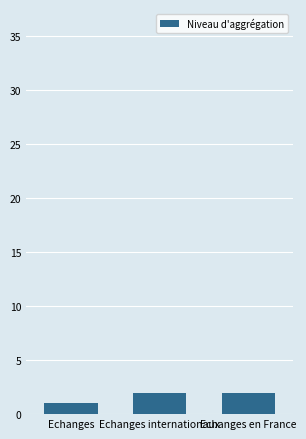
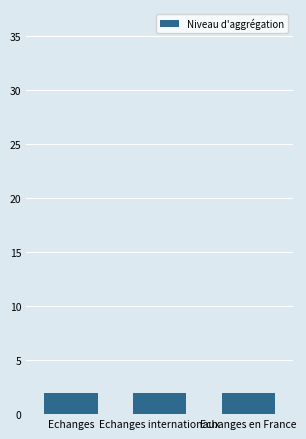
Echanges: 1 -> 2
